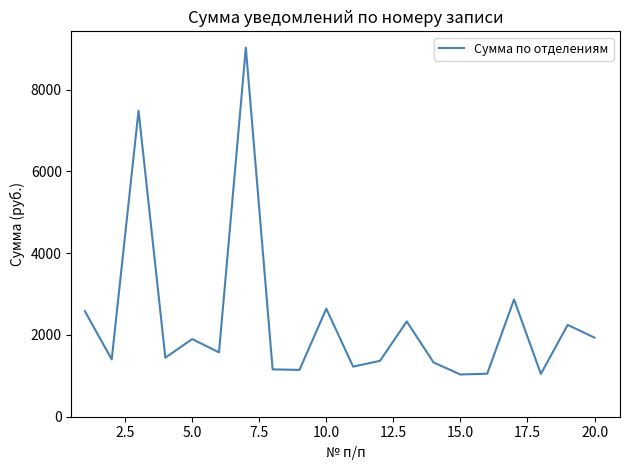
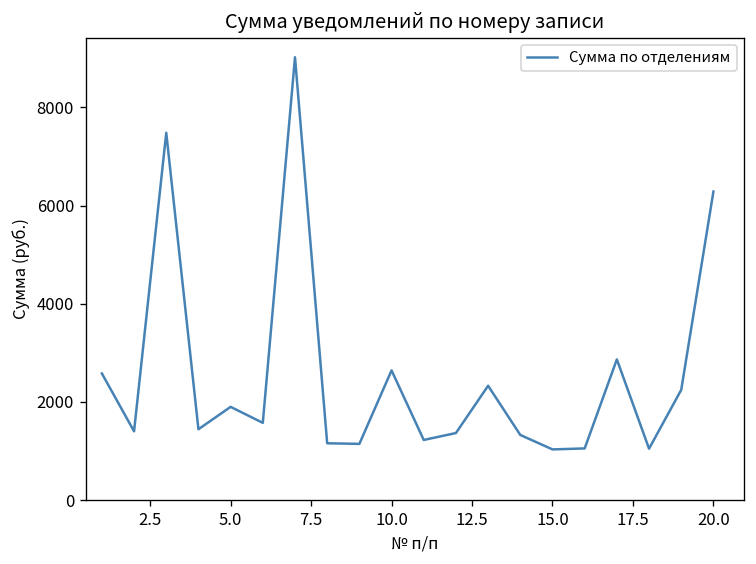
20.0: 1900 -> 6300
